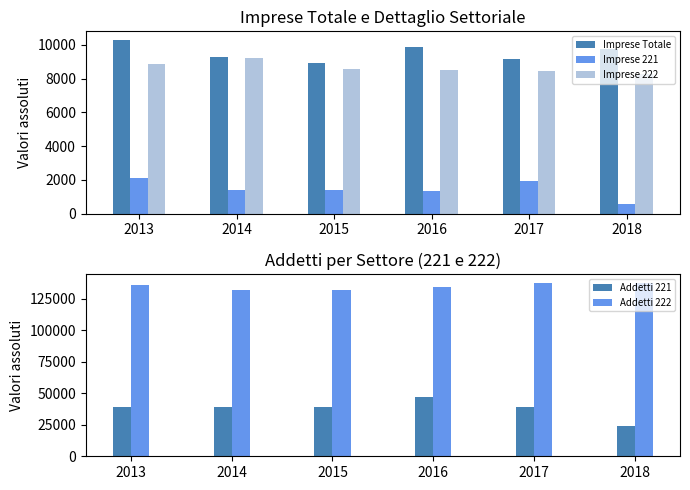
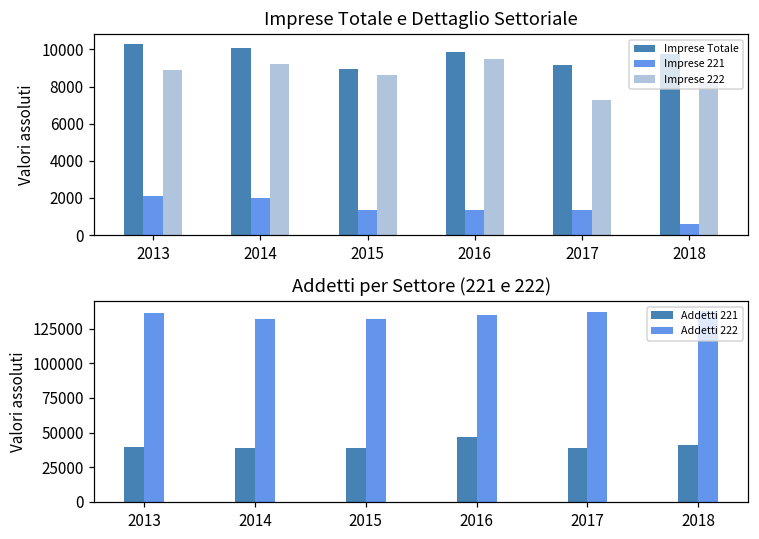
Imprese Totale e Dettaglio Settoriale, Imprese Totale, 2014: 9300 -> 10100
Imprese Totale e Dettaglio Settoriale, Imprese 221, 2014: 1400 -> 2000
Imprese Totale e Dettaglio Settoriale, Imprese 222, 2016: 8500 -> 9500
Imprese Totale e Dettaglio Settoriale, Imprese 221, 2017: 1900 -> 1400
Imprese Totale e Dettaglio Settoriale, Imprese 222, 2017: 8500 -> 7300
Addetti per Settore (221 e 222), Addetti 221, 2018: 24000 -> 41000
